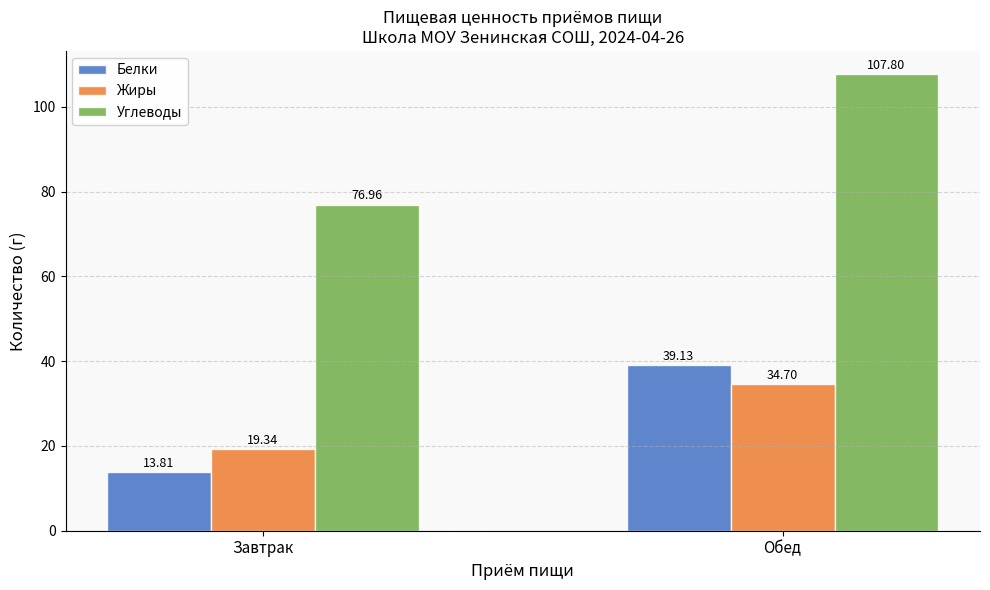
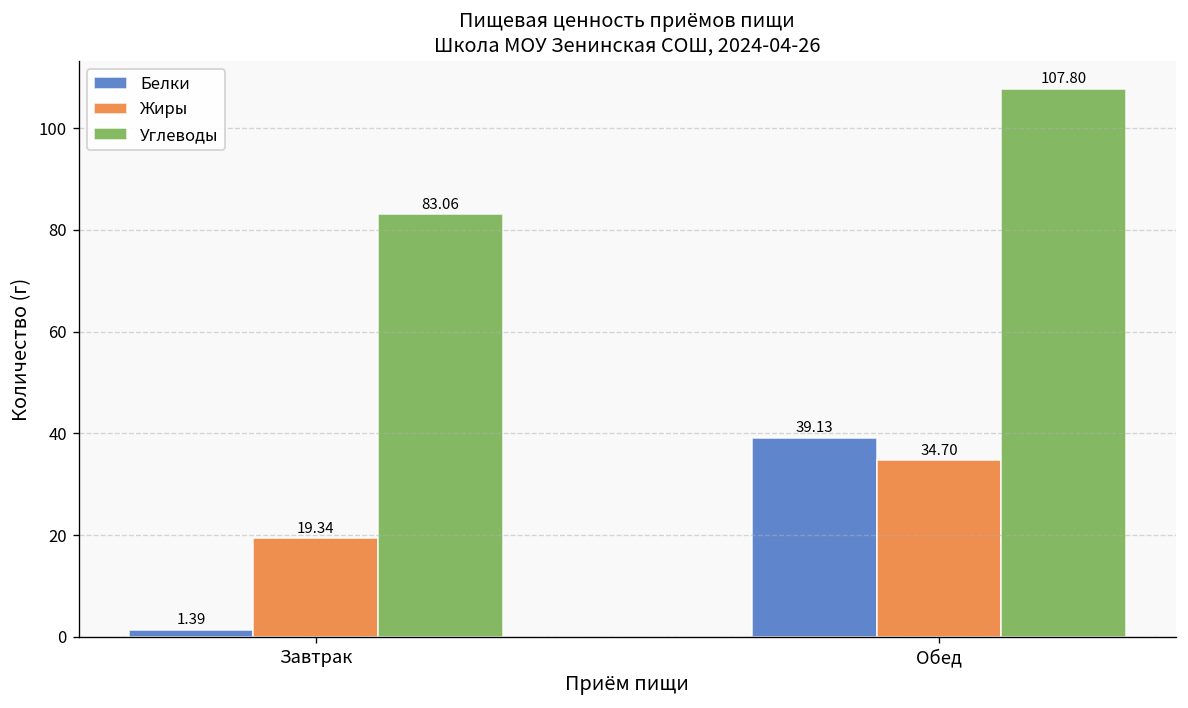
Белки, Завтрак: 13.81 -> 1.39
Углеводы, Завтрак: 76.96 -> 83.06
